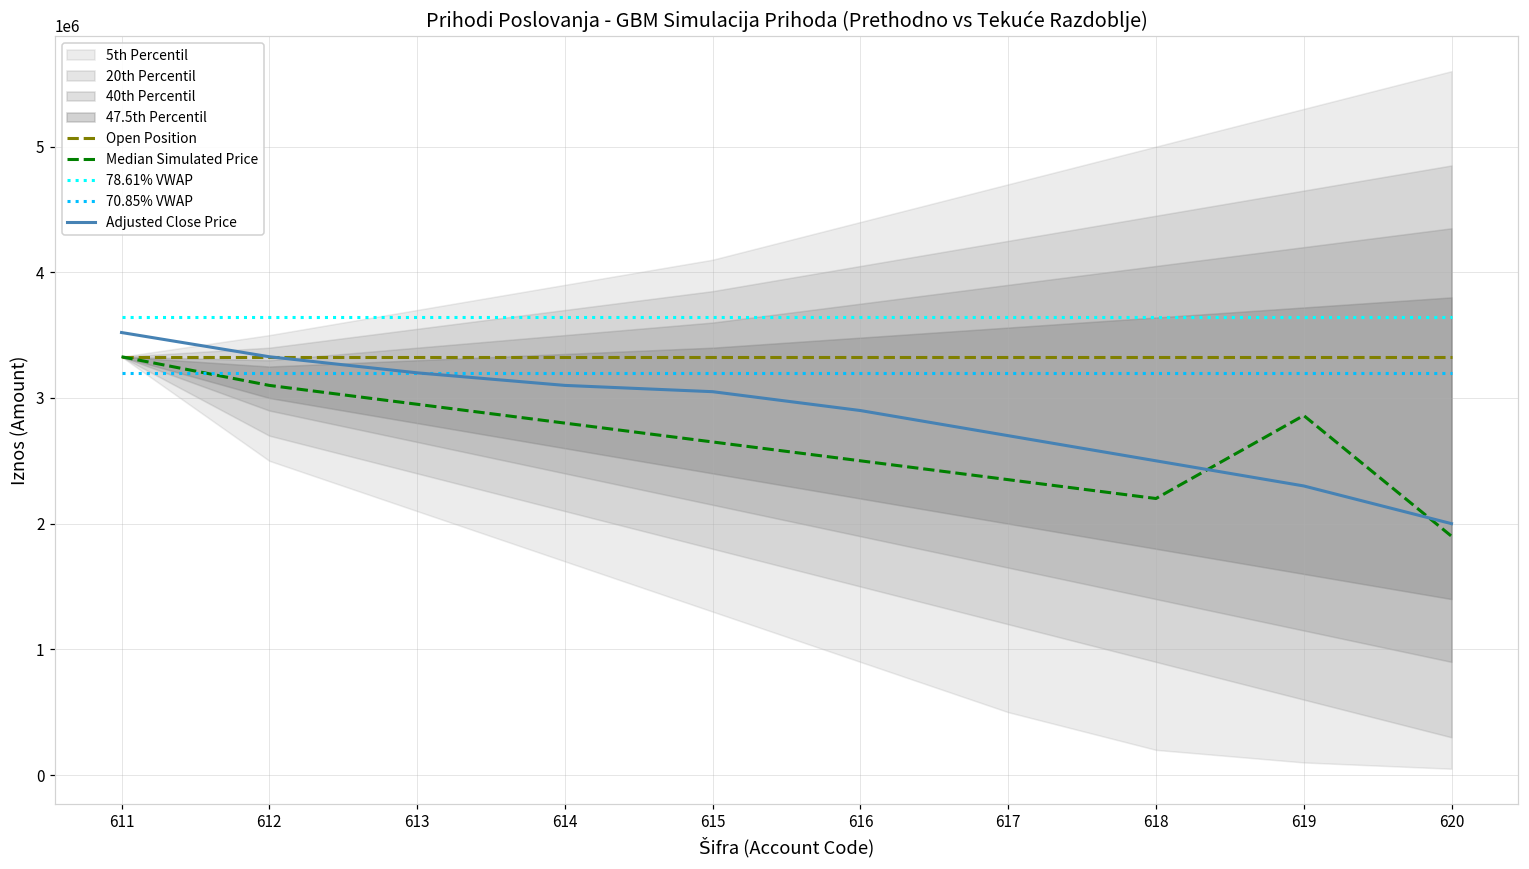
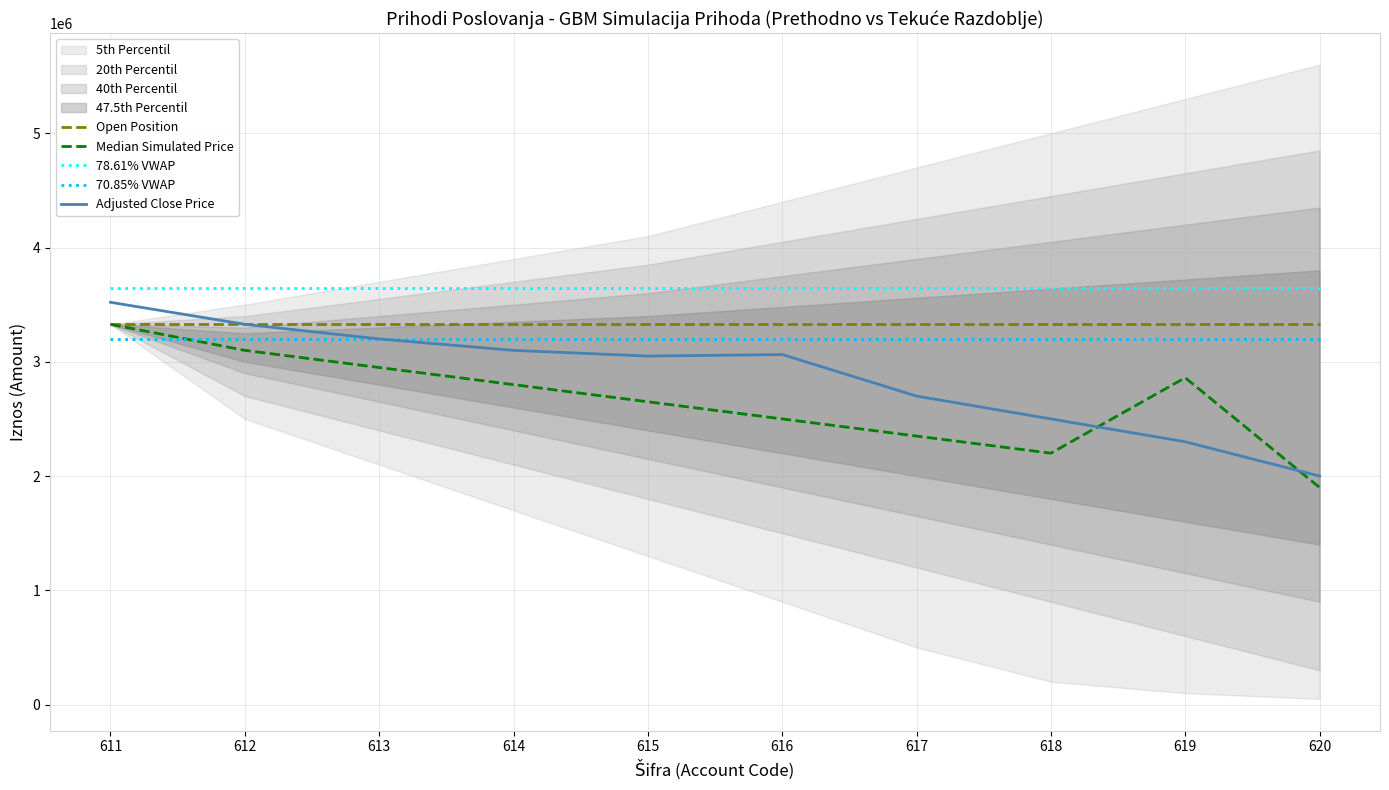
Adjusted Close Price, 616: 2900000 -> 3060000
